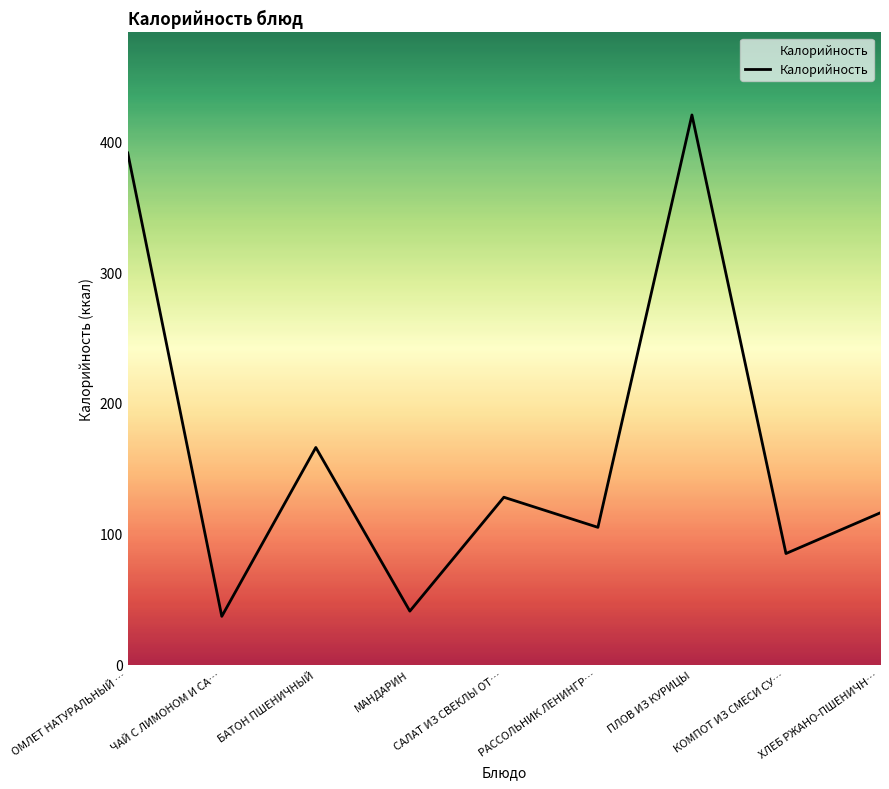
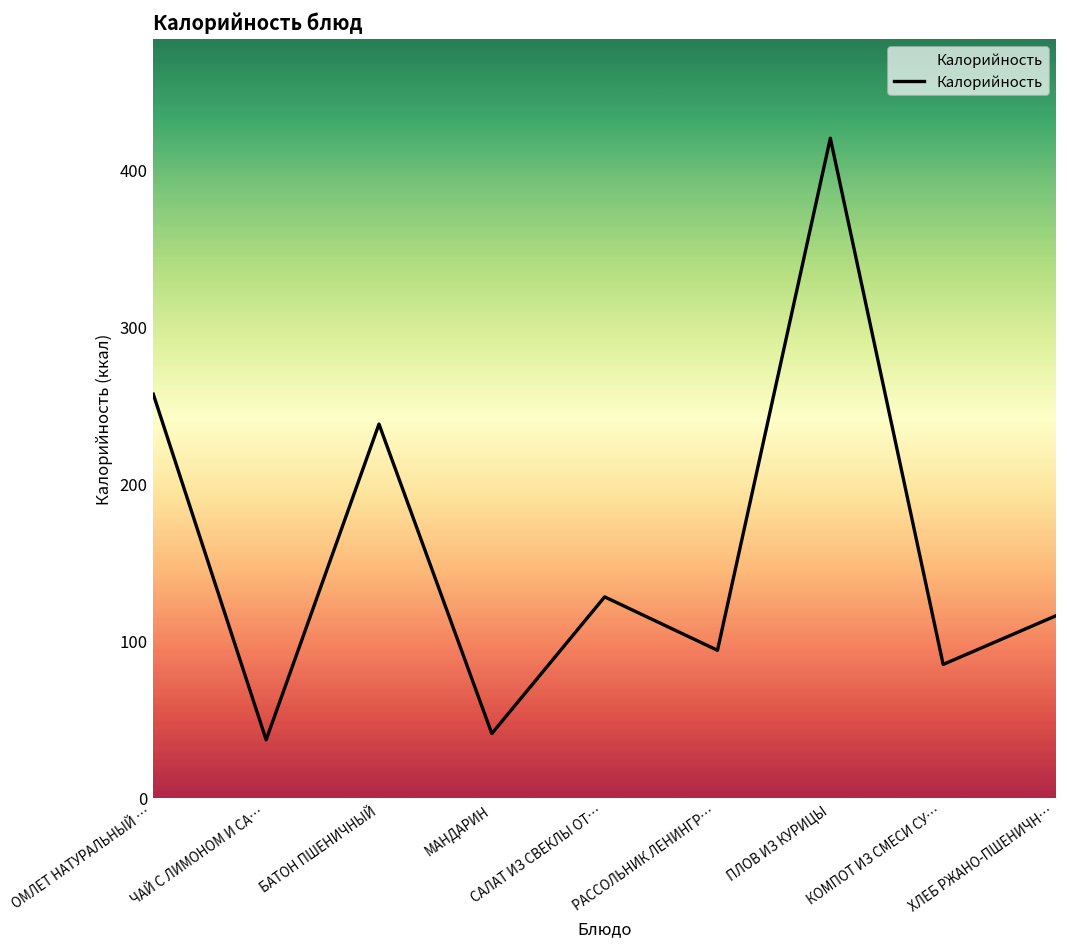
ОМЛЕТ НАТУРАЛЬНЫЙ …: 391 -> 257
БАТОН ПШЕНИЧНЫЙ: 166 -> 238
РАССОЛЬНИК ЛЕНИНГР…: 105 -> 94
